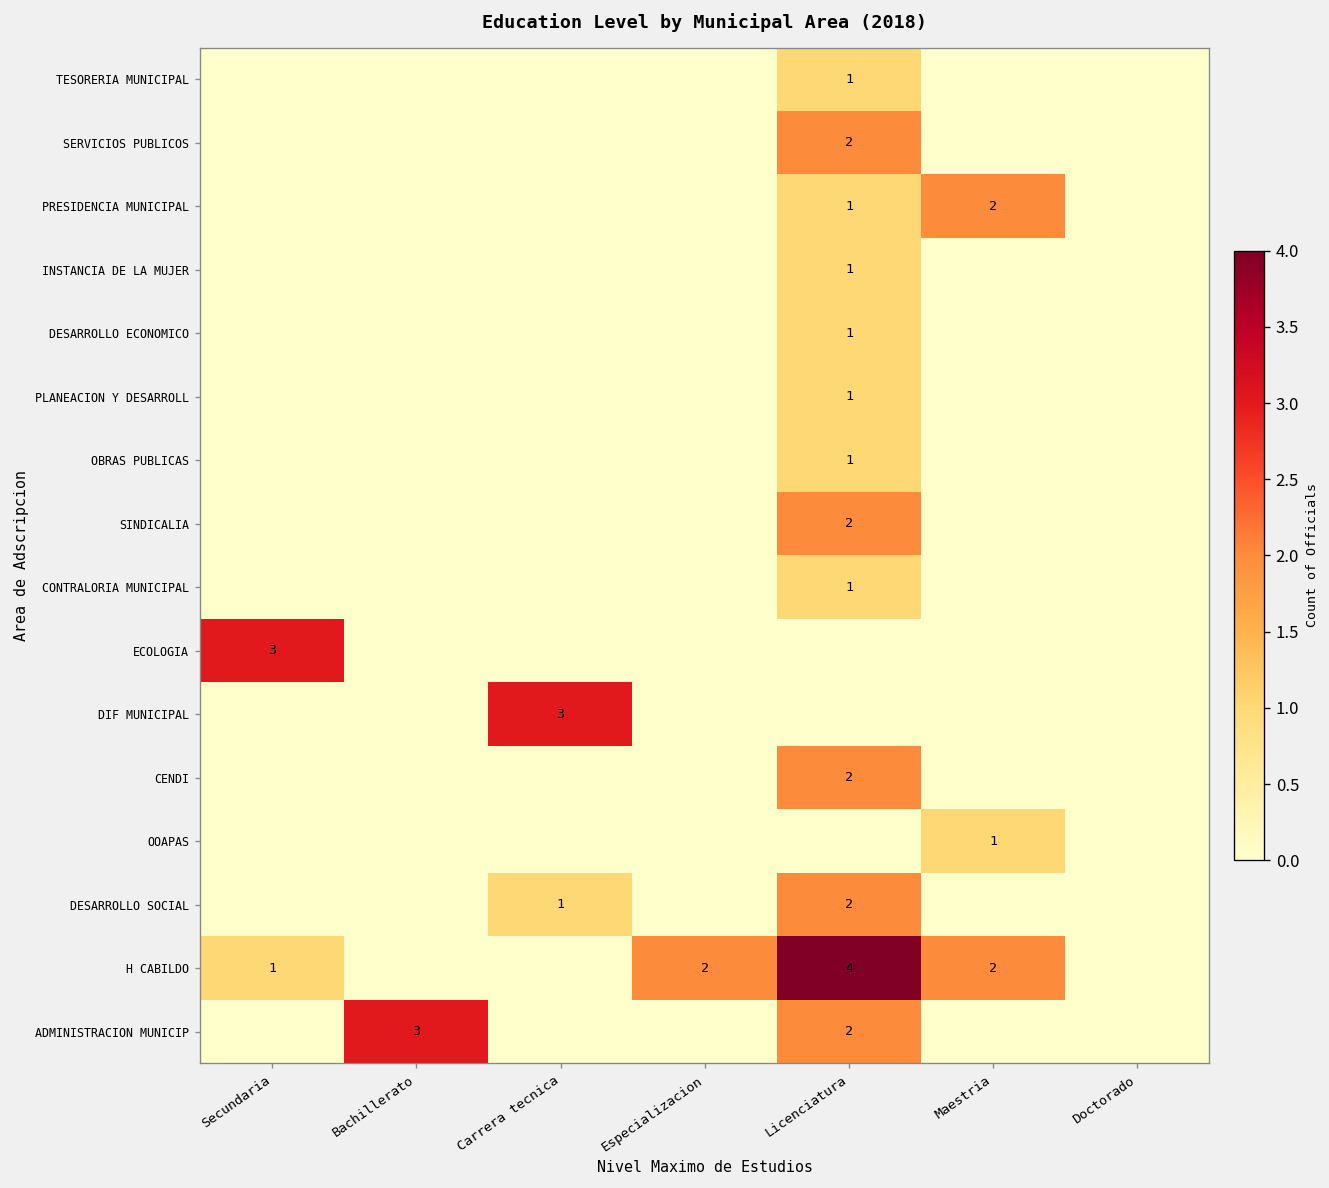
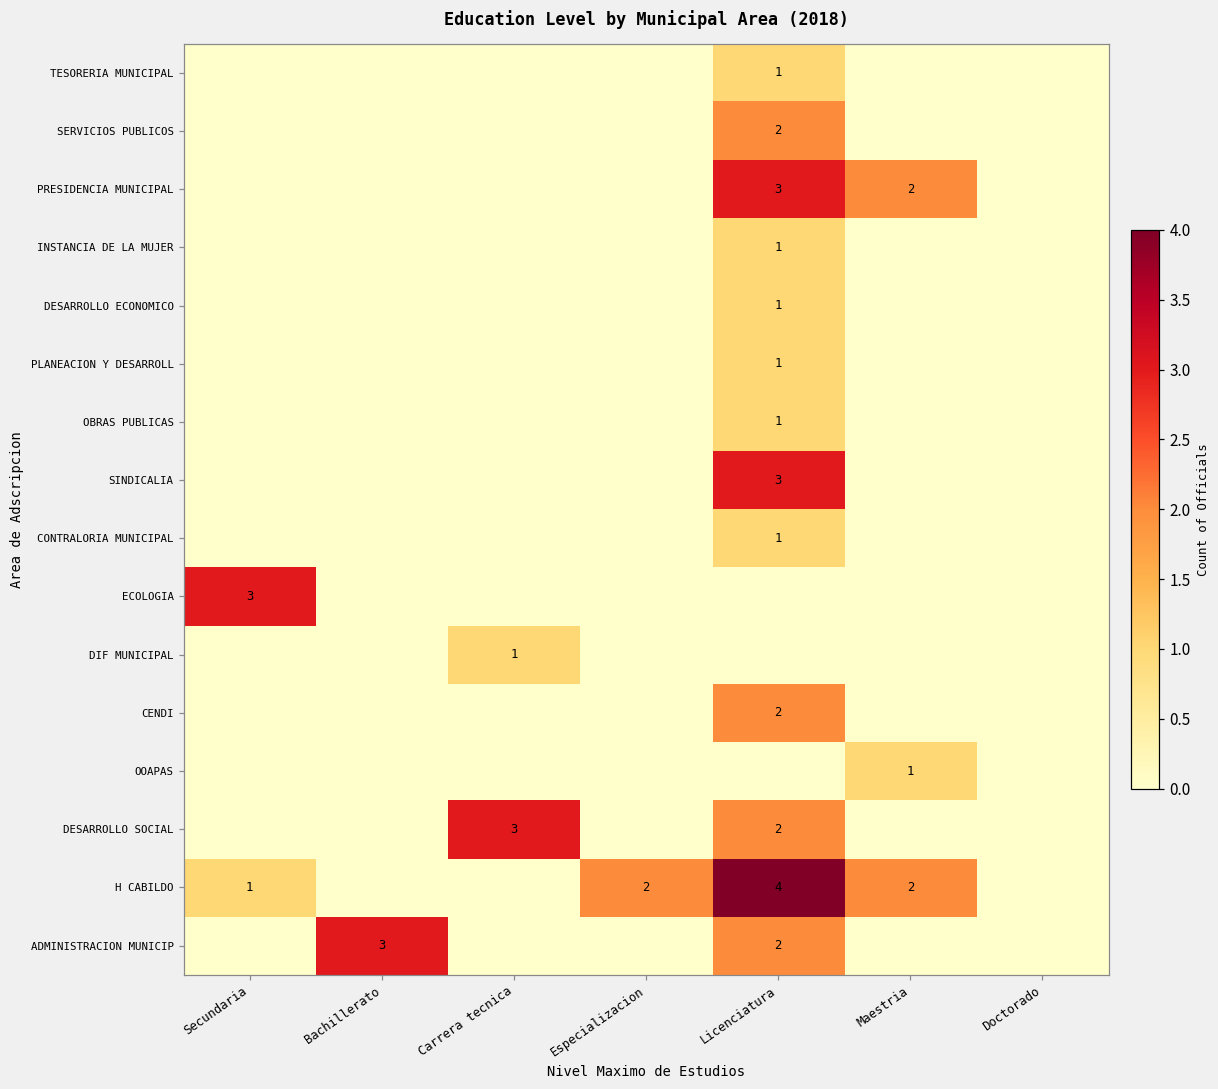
PRESIDENCIA MUNICIPAL, Licenciatura: 1 -> 3
SINDICALIA, Licenciatura: 2 -> 3
DIF MUNICIPAL, Carrera tecnica: 3 -> 1
DESARROLLO SOCIAL, Carrera tecnica: 1 -> 3
